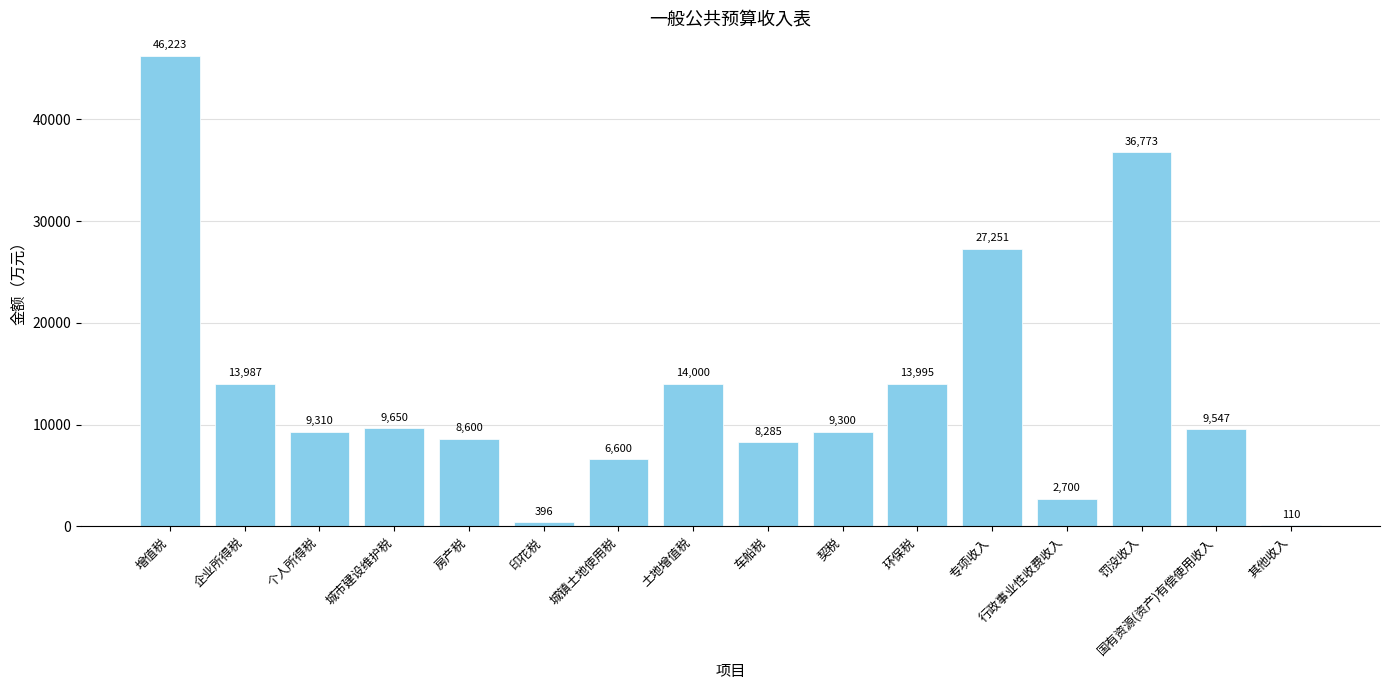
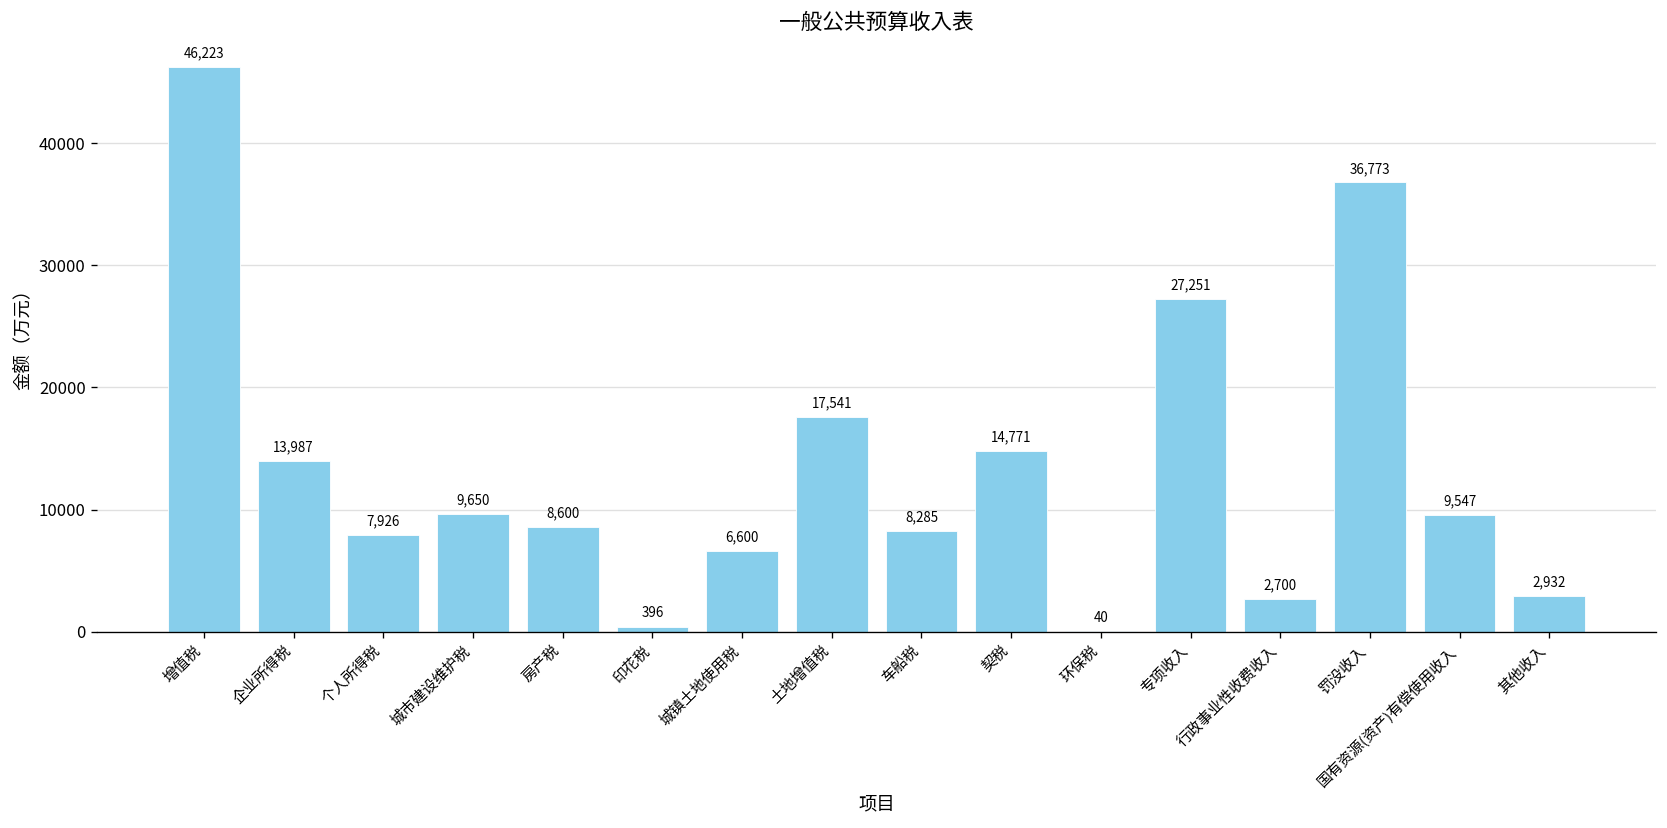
个人所得税: 9,310 -> 7,926
土地增值税: 14,000 -> 17,541
契税: 9,300 -> 14,771
环保税: 13,995 -> 40
其他收入: 110 -> 2,932
